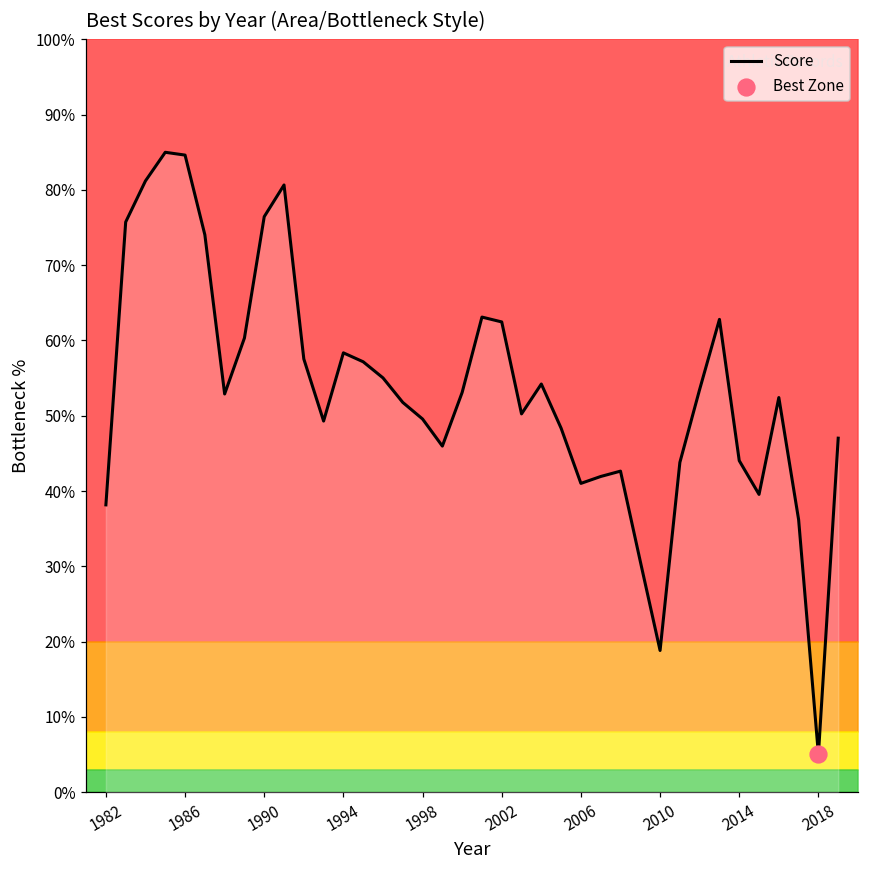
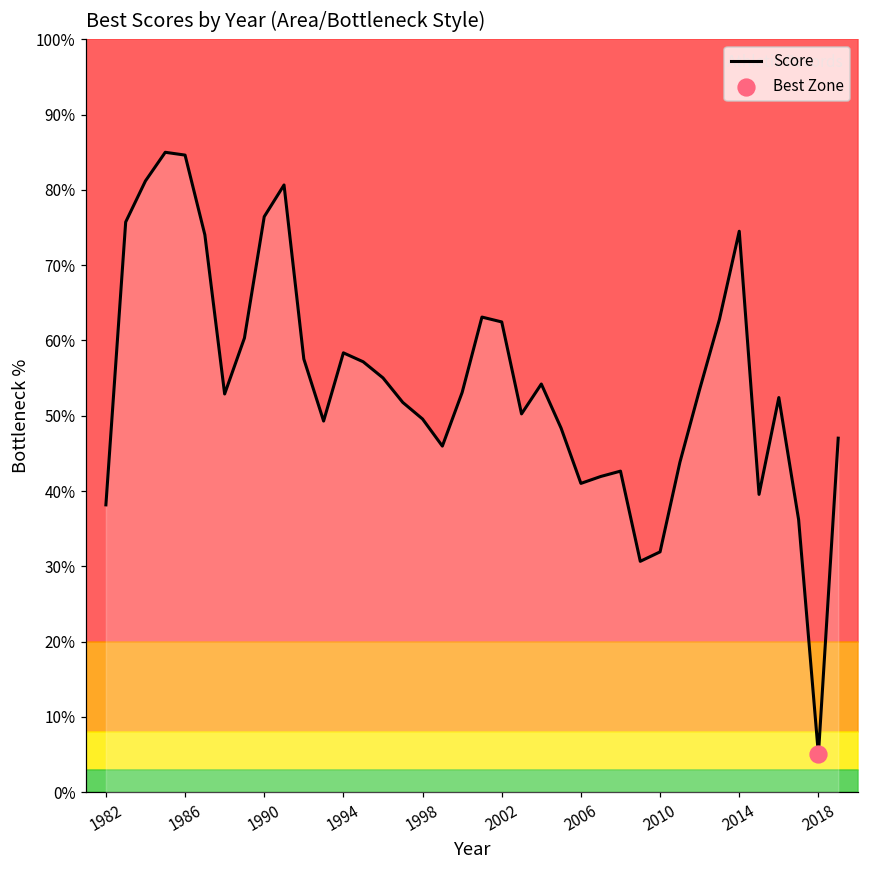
Score, 2010: 19% -> 32%
Score, 2014: 44% -> 75%
